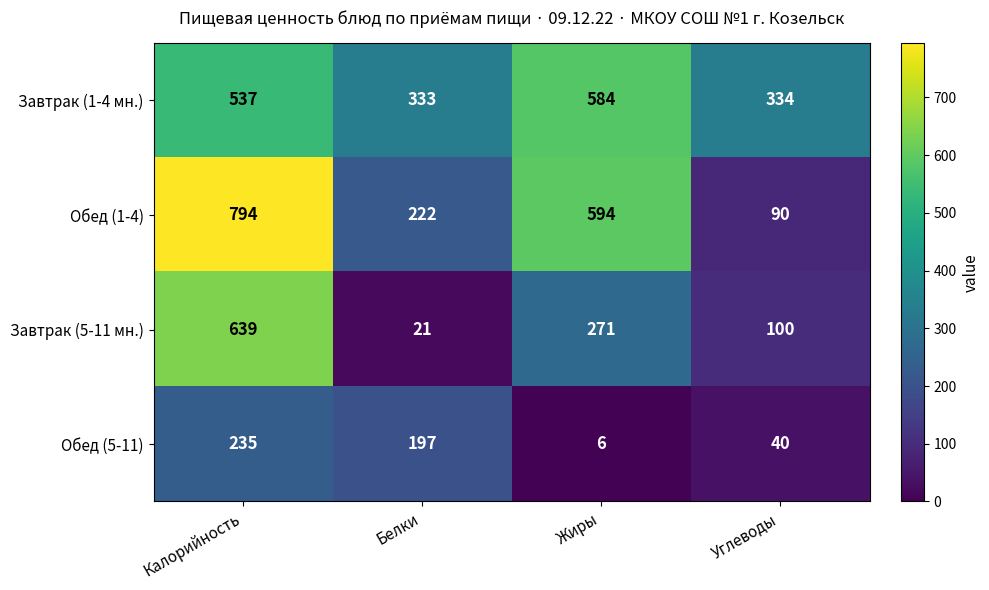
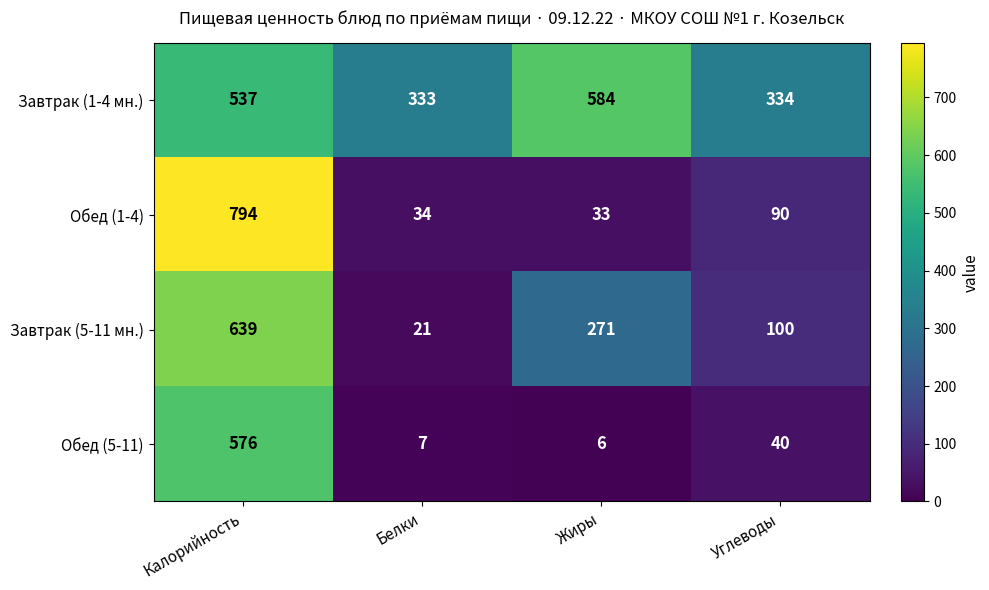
Обед (1-4), Белки: 222 -> 34
Обед (1-4), Жиры: 594 -> 33
Обед (5-11), Калорийность: 235 -> 576
Обед (5-11), Белки: 197 -> 7
